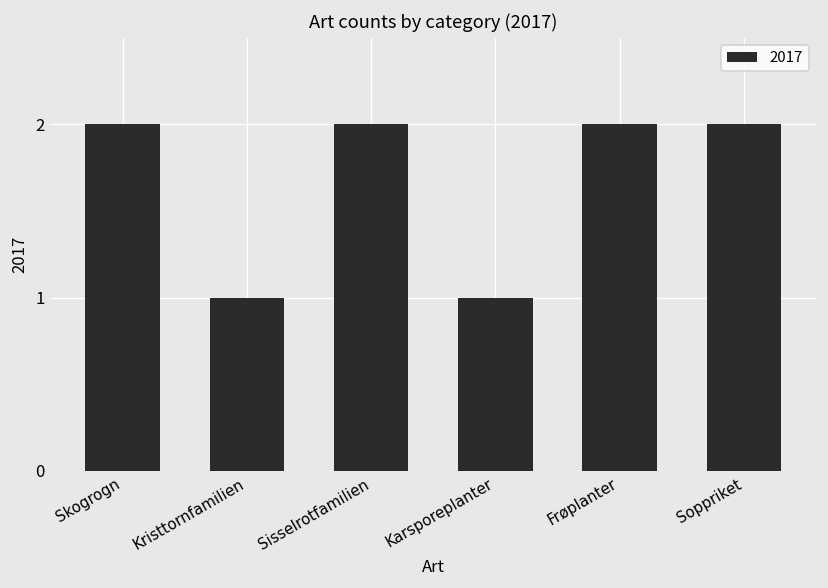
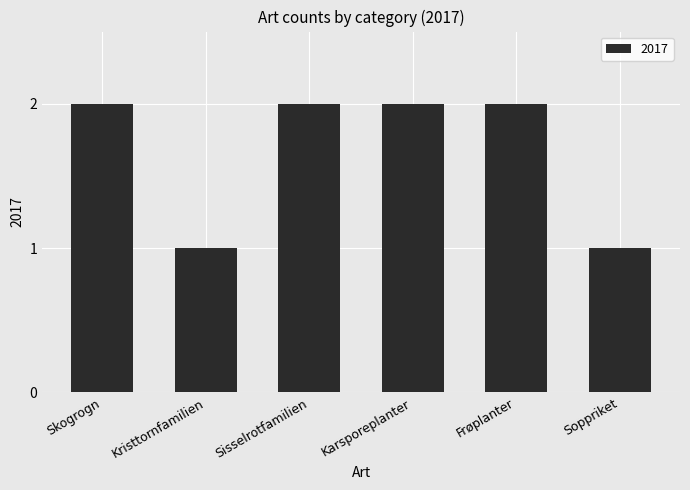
Karsporeplanter: 1 -> 2
Soppriket: 2 -> 1
